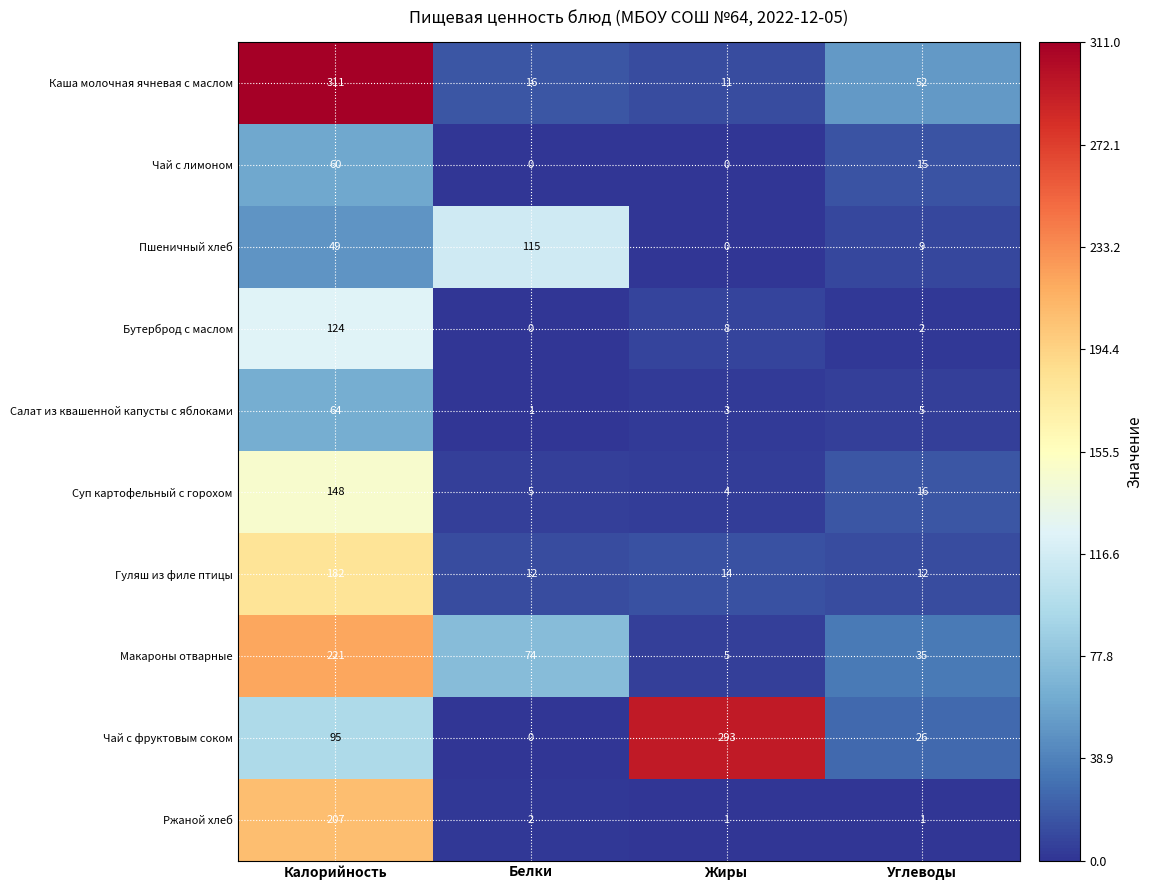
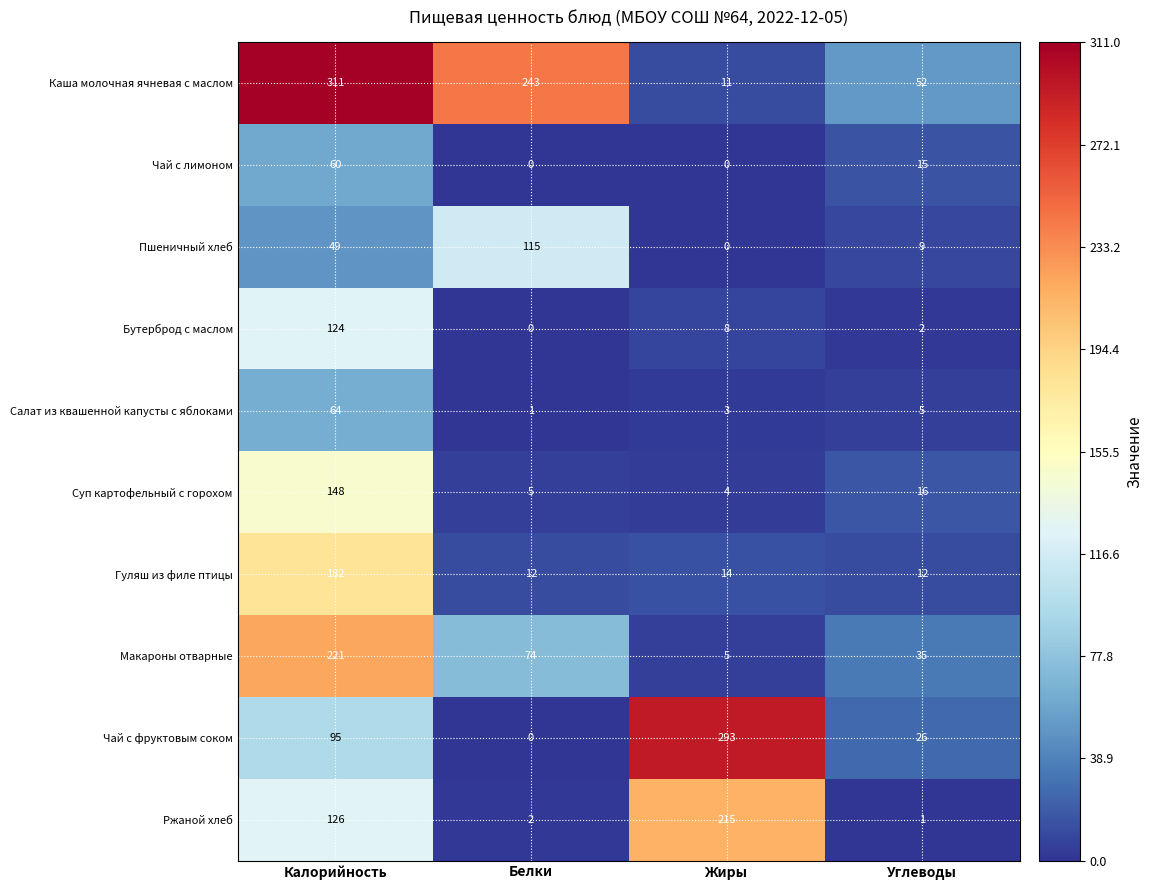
Каша молочная ячневая с маслом, Белки: 16 -> 243
Ржаной хлеб, Калорийность: 207 -> 126
Ржаной хлеб, Жиры: 1 -> 215
